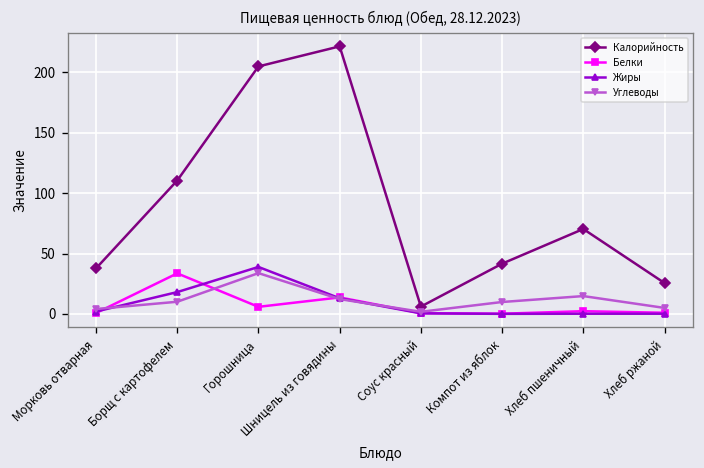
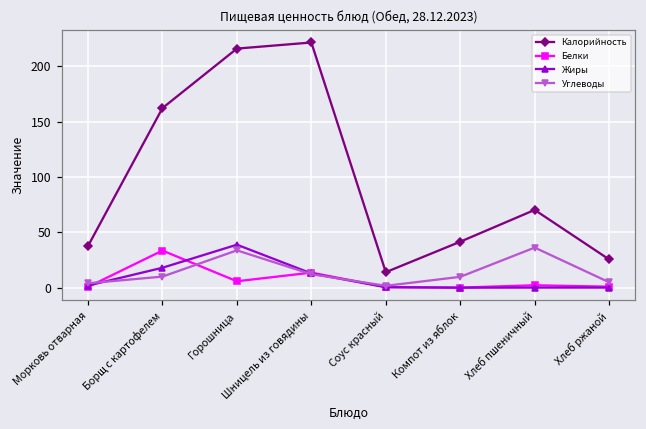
Калорийность, Борщ с картофелем: 110 -> 162
Калорийность, Горошница: 205 -> 216
Калорийность, Соус красный: 6 -> 14
Углеводы, Хлеб пшеничный: 15 -> 36
